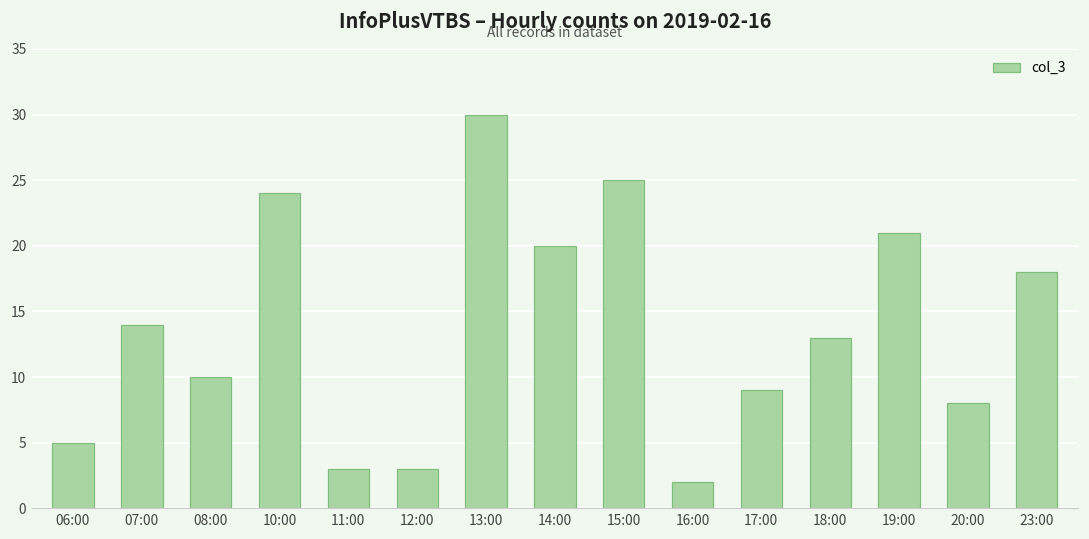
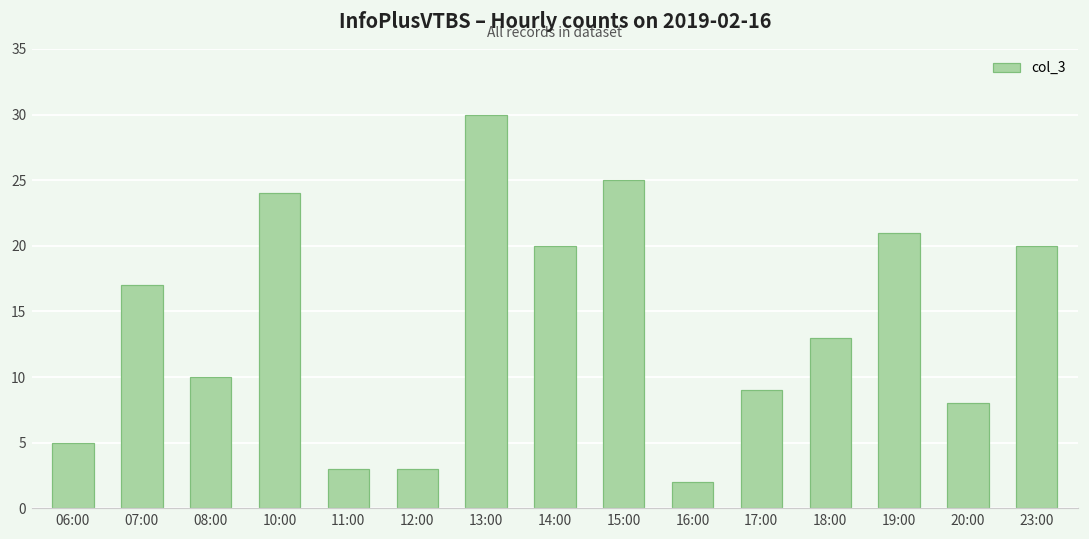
07:00: 14 -> 17
23:00: 18 -> 20
